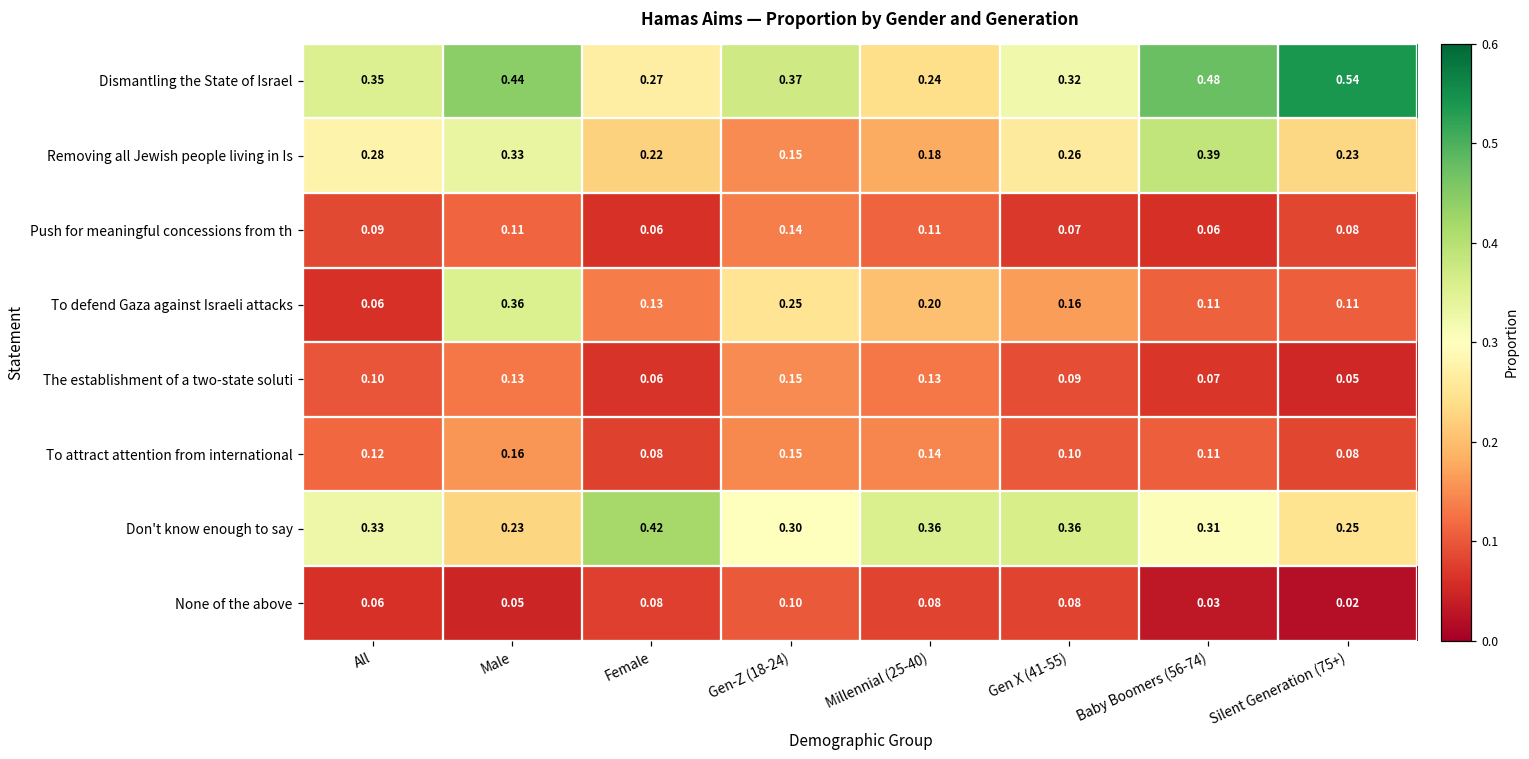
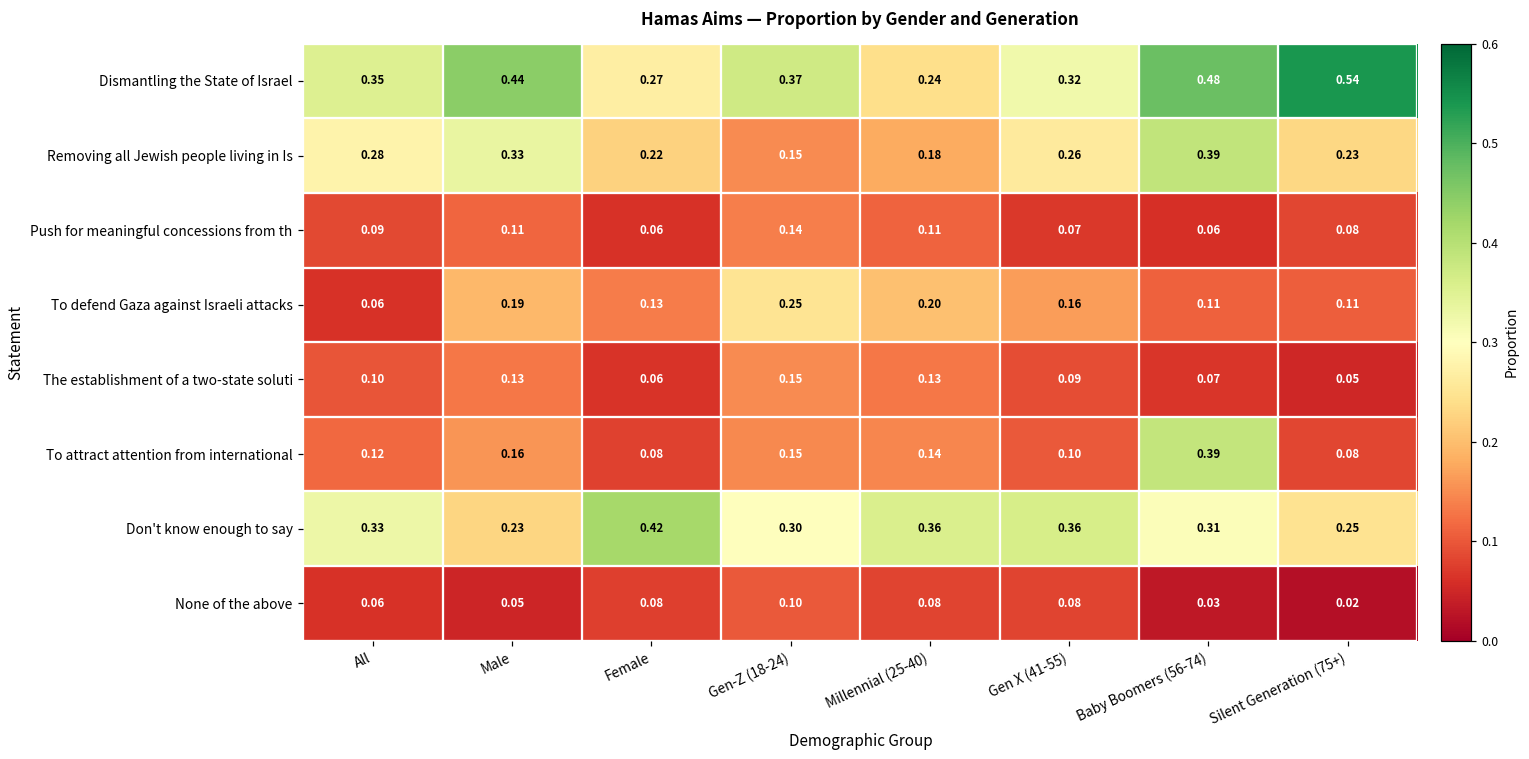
To defend Gaza against Israeli attacks, Male: 0.36 -> 0.19
To attract attention from international, Baby Boomers (56-74): 0.11 -> 0.39
